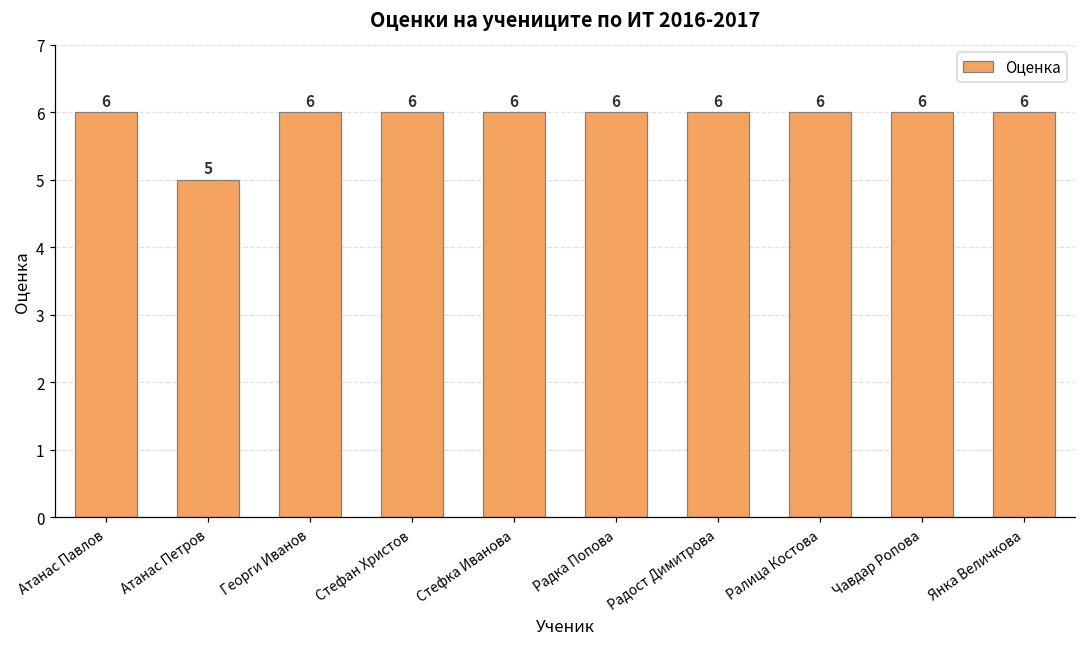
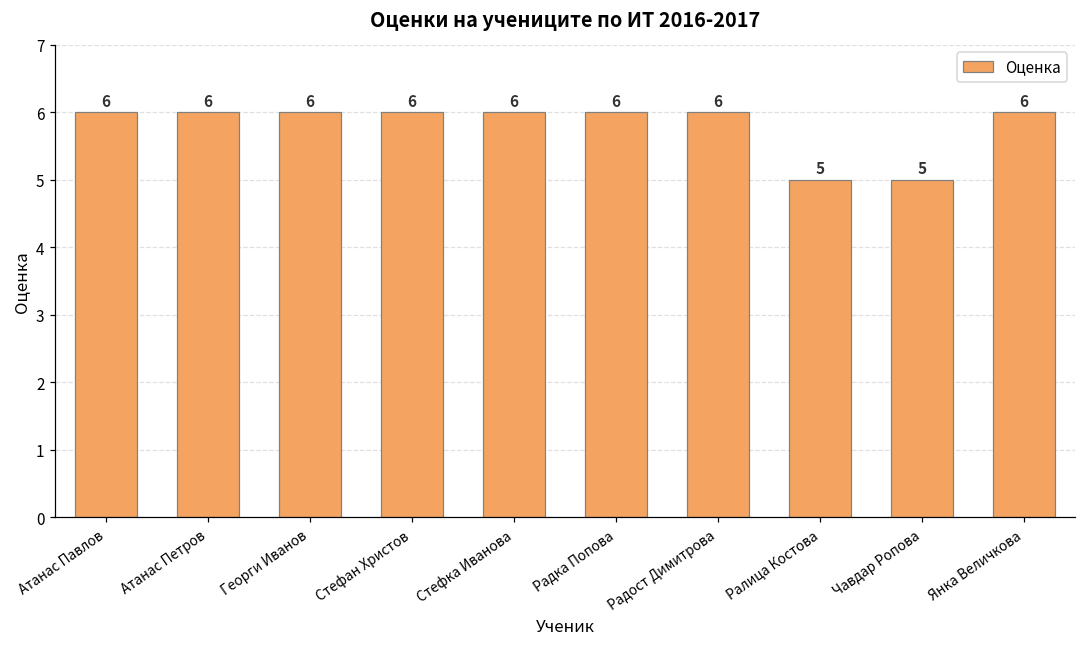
Атанас Петров: 5 -> 6
Ралица Костова: 6 -> 5
Чавдар Ропова: 6 -> 5
